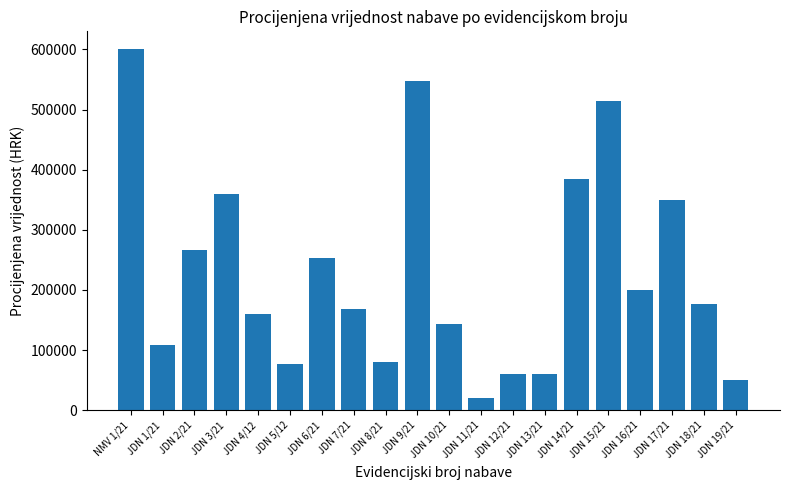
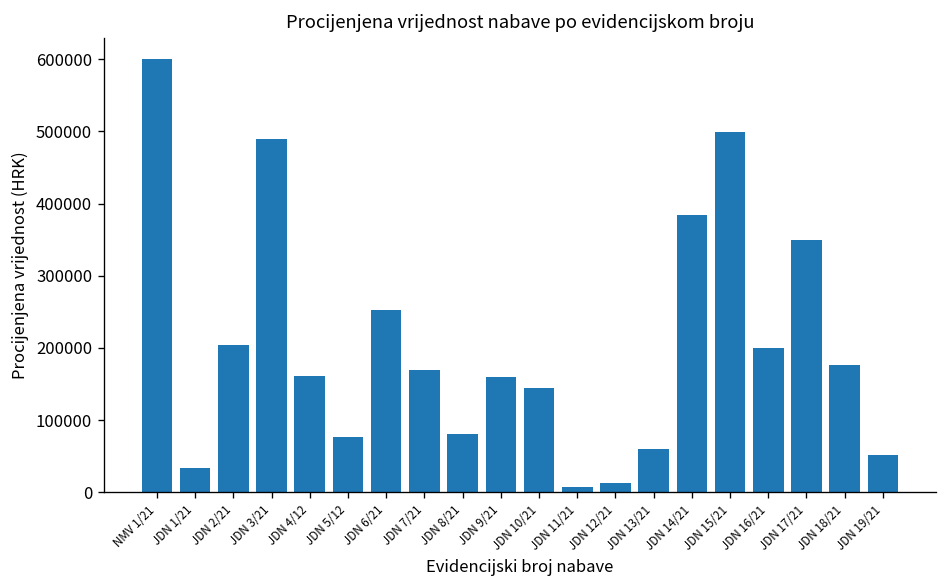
JDN 1/21: 110000 -> 30000
JDN 2/21: 270000 -> 200000
JDN 3/21: 360000 -> 490000
JDN 9/21: 550000 -> 160000
JDN 11/21: 20000 -> 10000
JDN 12/21: 60000 -> 10000
JDN 15/21: 510000 -> 500000
